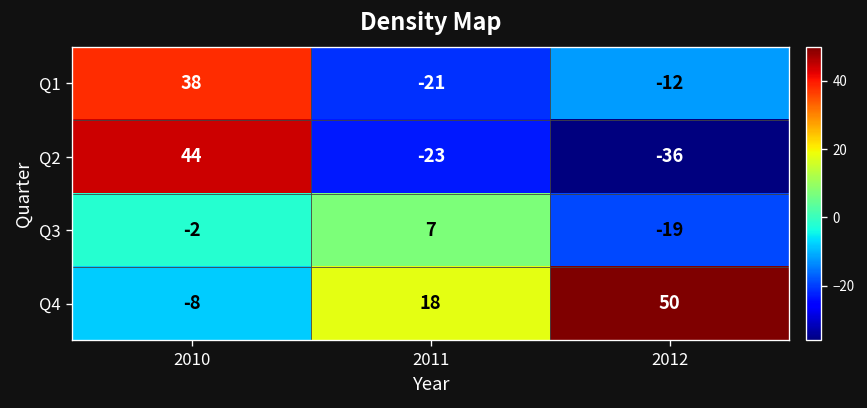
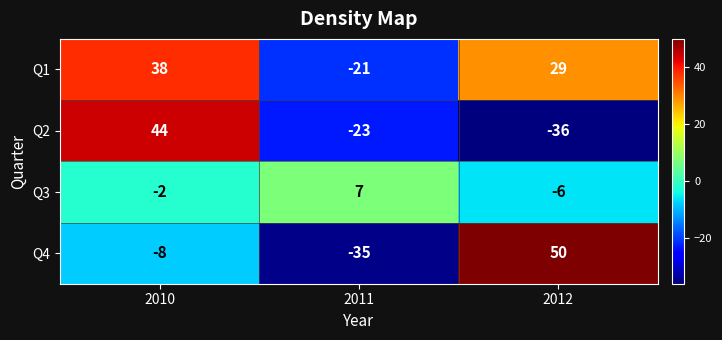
Q1, 2012: -12 -> 29
Q3, 2012: -19 -> -6
Q4, 2011: 18 -> -35
